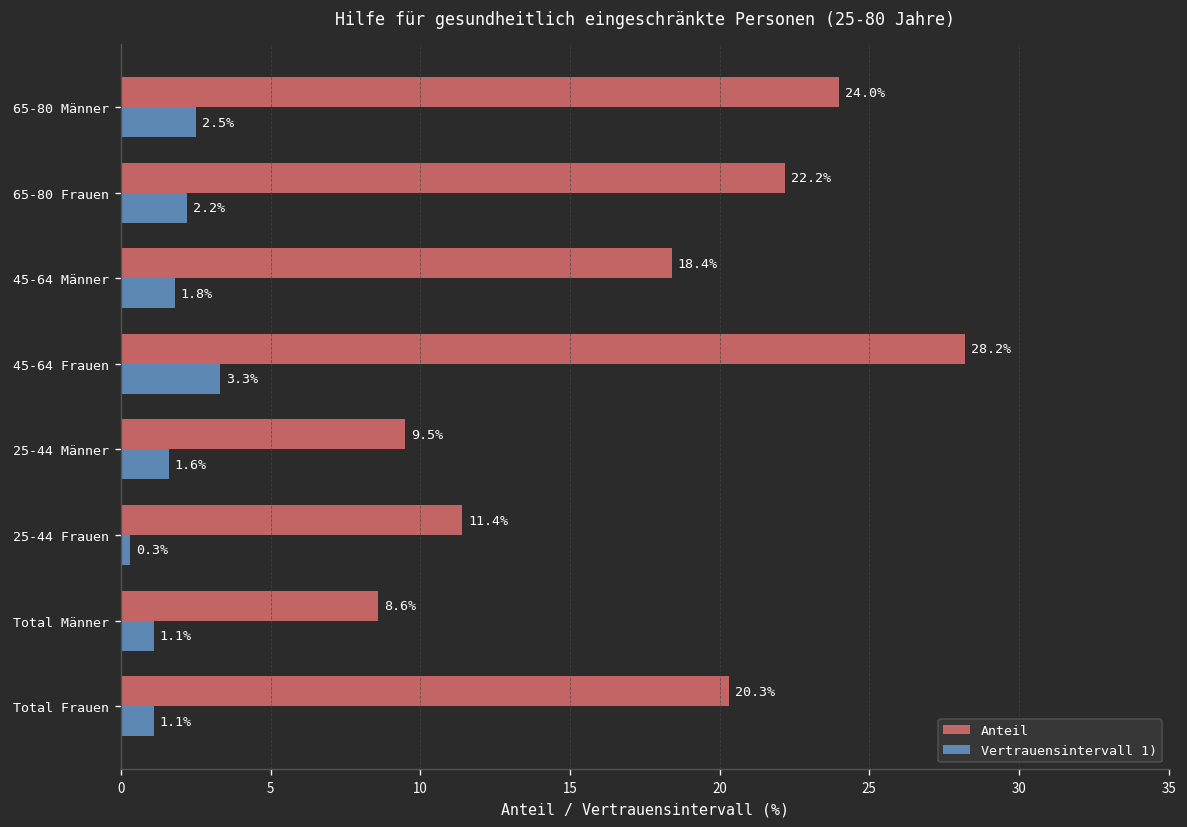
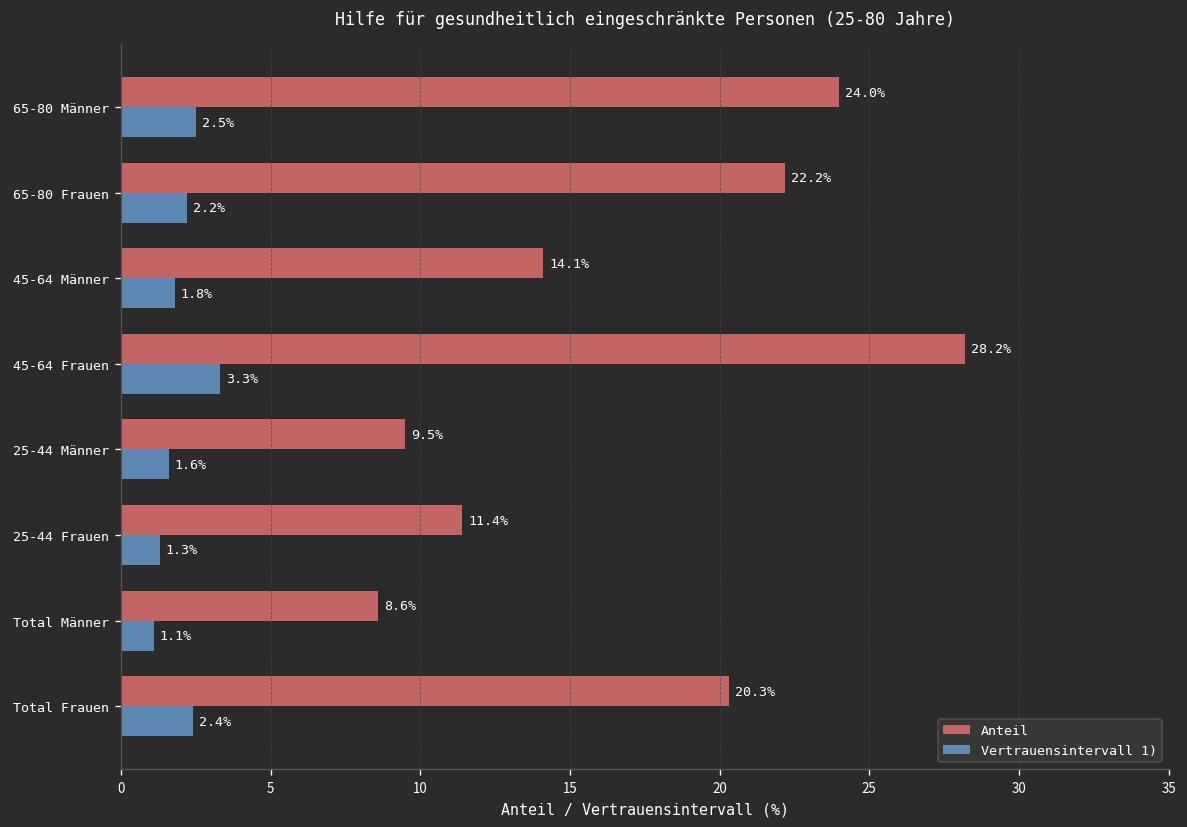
Anteil, 45-64 Männer: 18.4% -> 14.1%
Vertrauensintervall 1), 25-44 Frauen: 0.3% -> 1.3%
Vertrauensintervall 1), Total Frauen: 1.1% -> 2.4%
